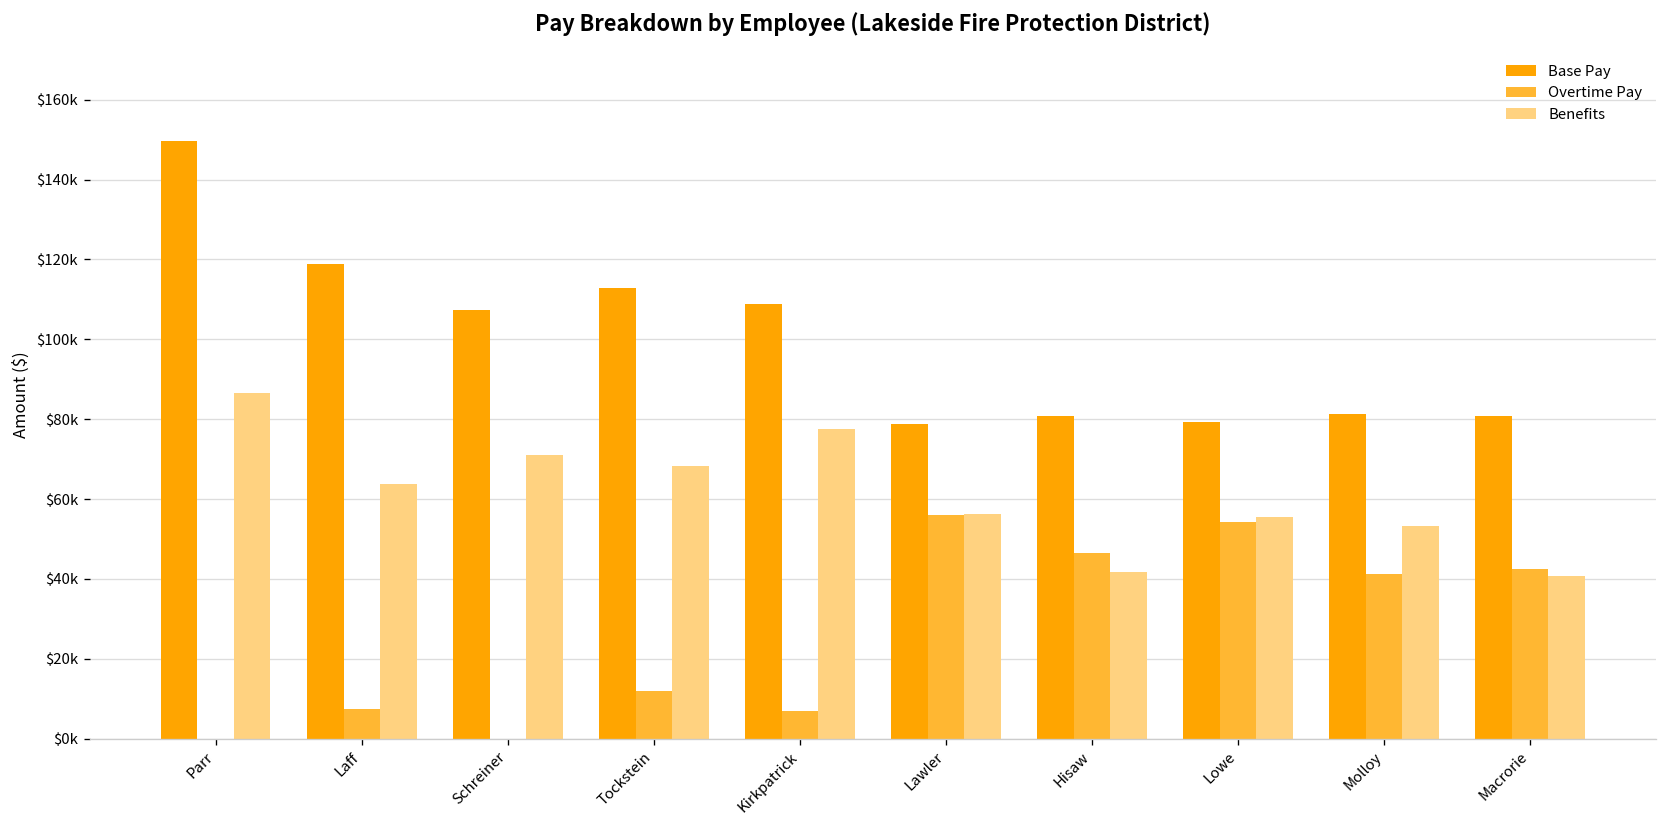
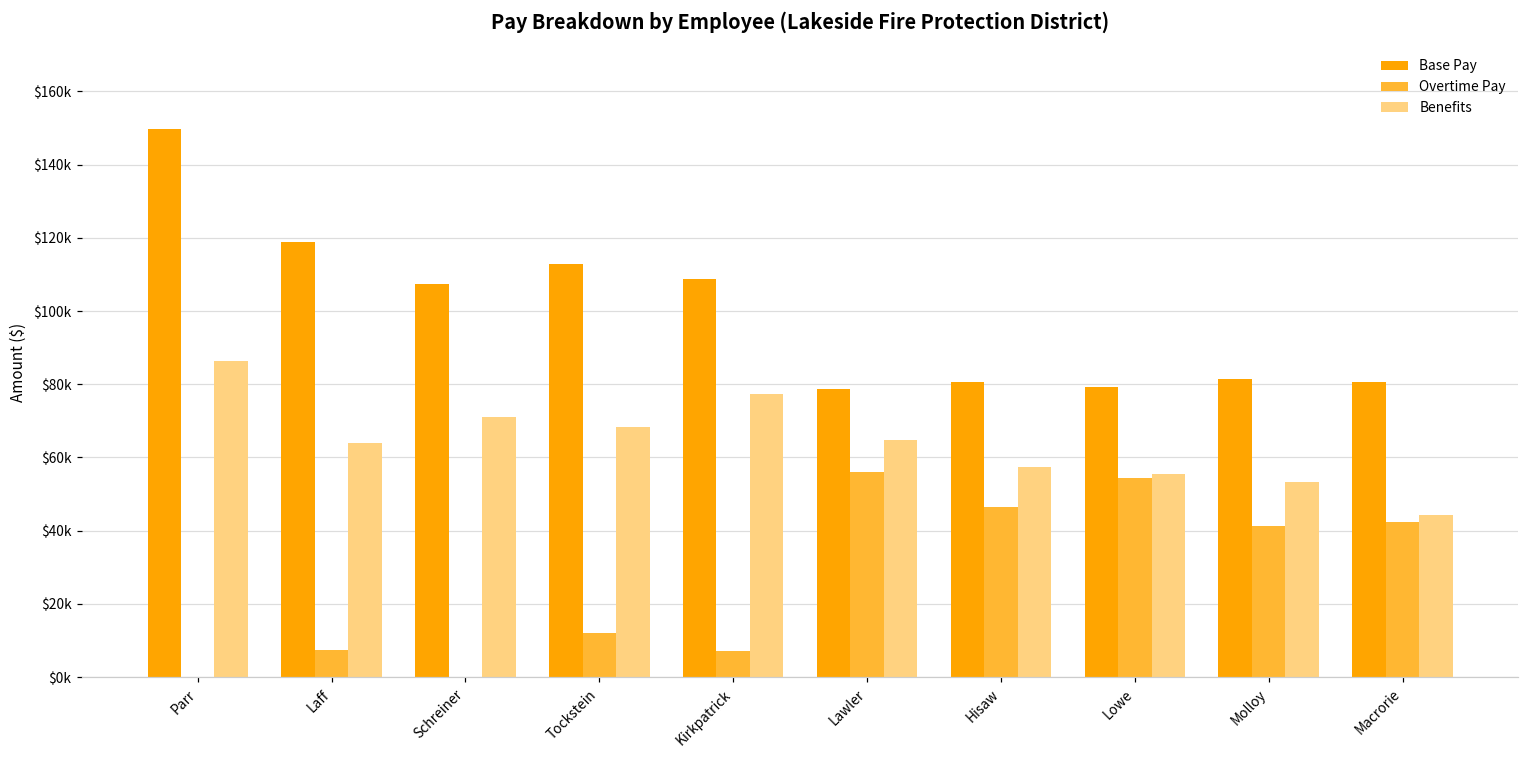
Benefits, Lawler: $56000 -> $65000
Benefits, Hisaw: $42000 -> $57000
Benefits, Macrorie: $41000 -> $44000
